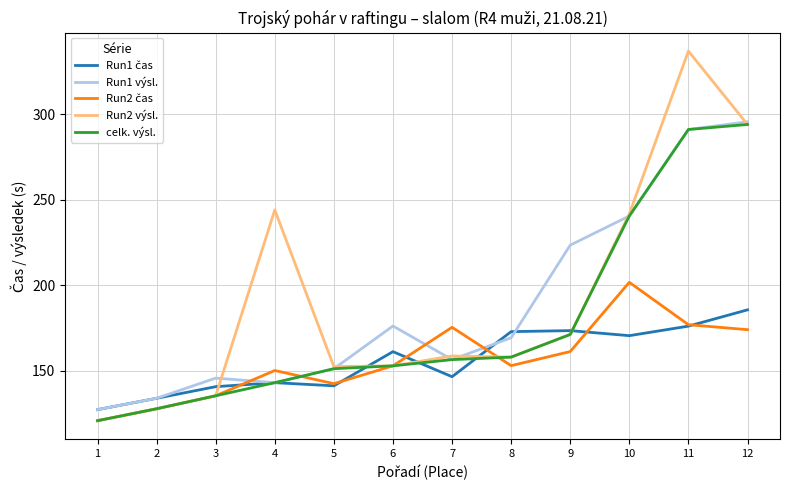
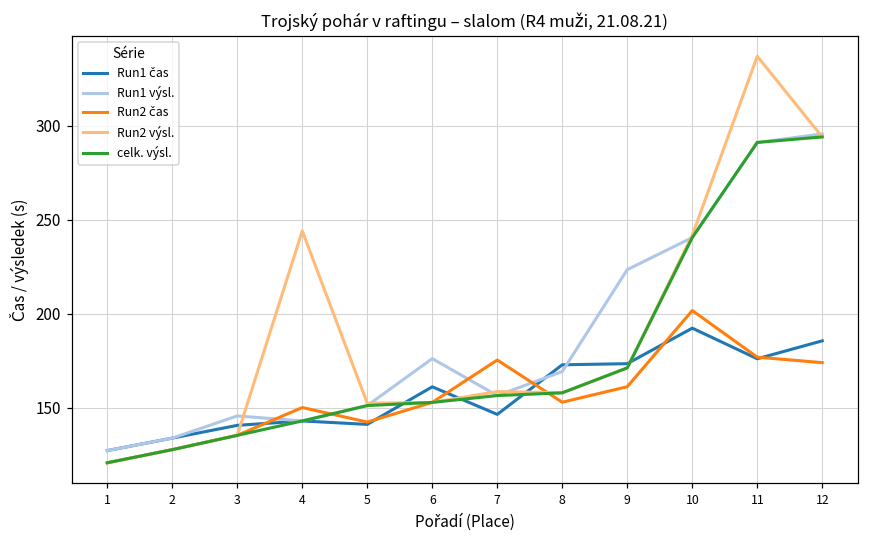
Run1 čas, 10: 171 -> 192
